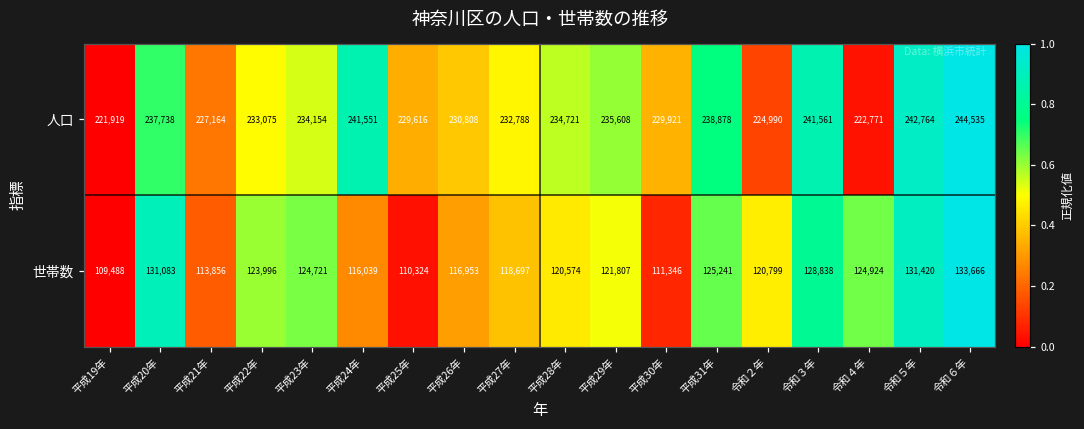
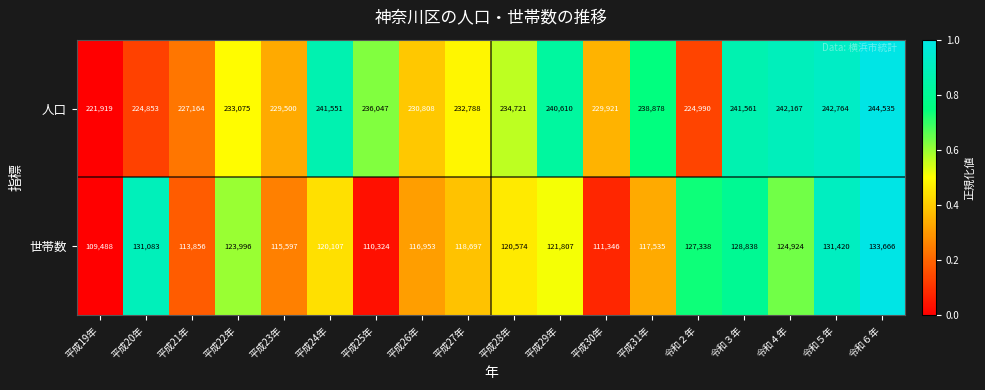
人口, 平成20年: 237,738 -> 224,853
人口, 平成23年: 234,154 -> 229,500
人口, 平成25年: 229,616 -> 236,047
人口, 平成29年: 235,608 -> 240,610
人口, 令和４年: 222,771 -> 242,167
世帯数, 平成23年: 124,721 -> 115,597
世帯数, 平成24年: 116,039 -> 120,107
世帯数, 平成31年: 125,241 -> 117,535
世帯数, 令和２年: 120,799 -> 127,338
